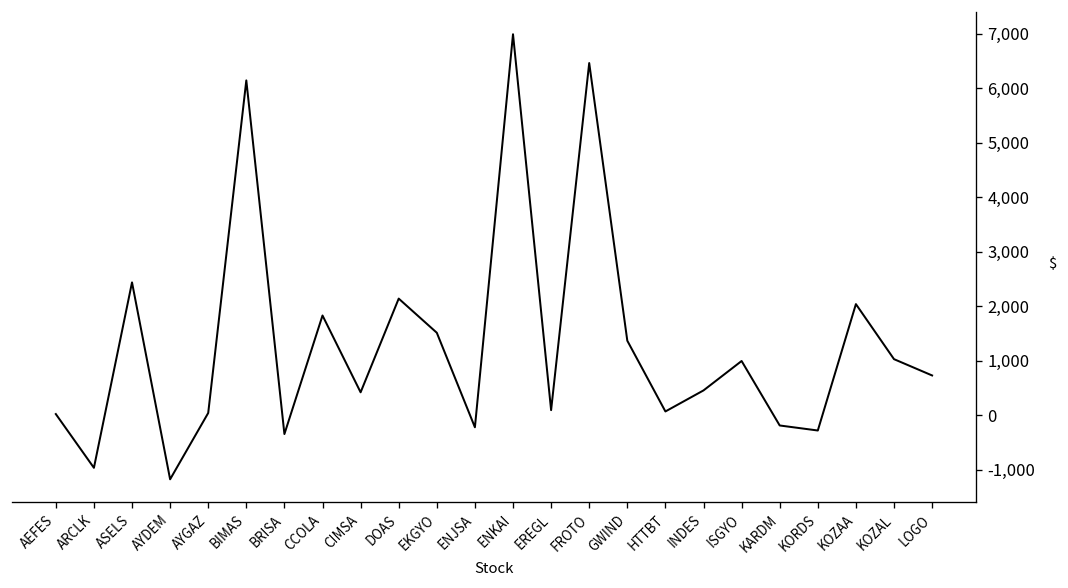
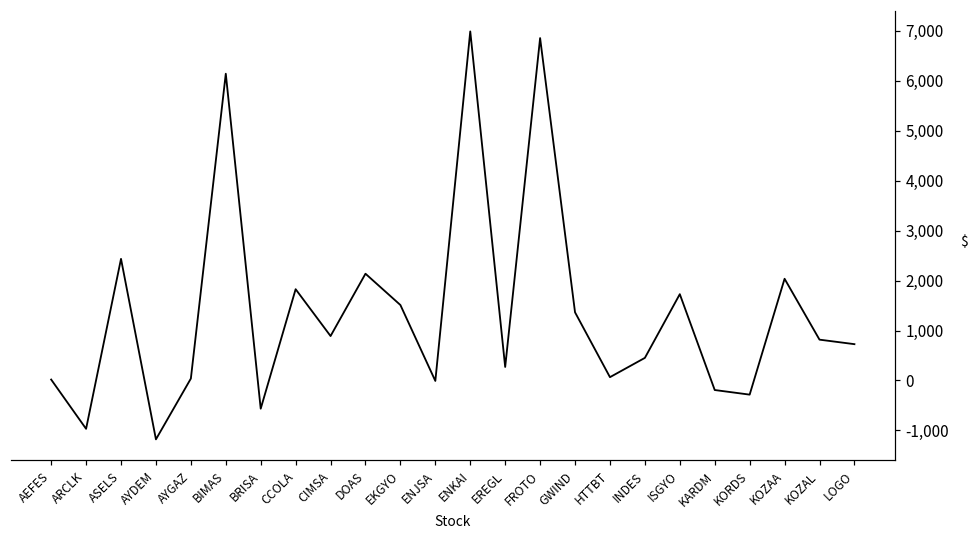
BRISA: -300 -> -600
CIMSA: 400 -> 900
ENJSA: -200 -> 0
EREGL: 100 -> 300
FROTO: 6,500 -> 6,900
ISGYO: 1,000 -> 1,700
KOZAL: 1,000 -> 800
